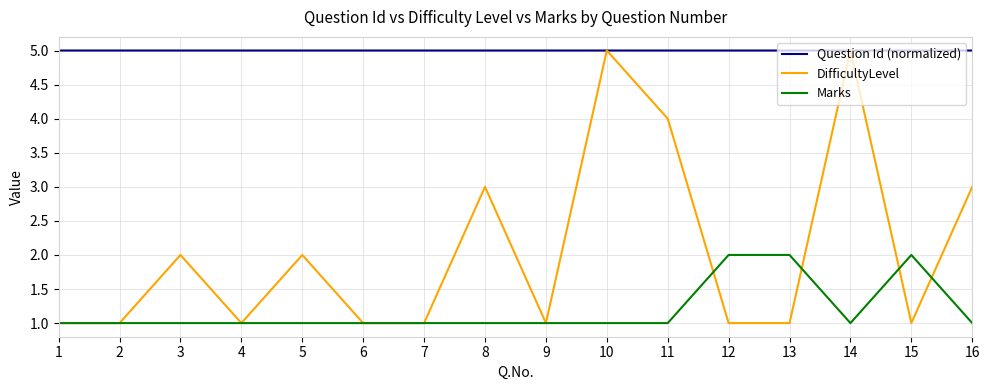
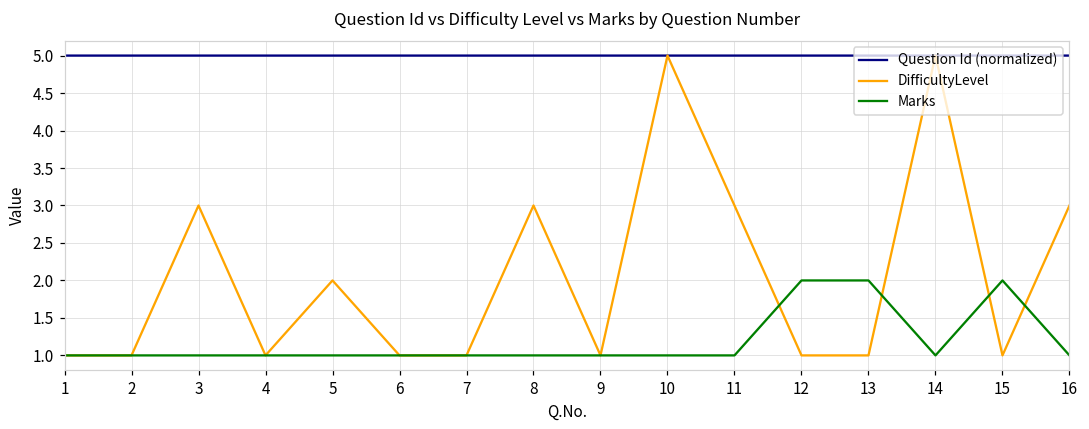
DifficultyLevel, 3: 2 -> 3
DifficultyLevel, 11: 4 -> 3
